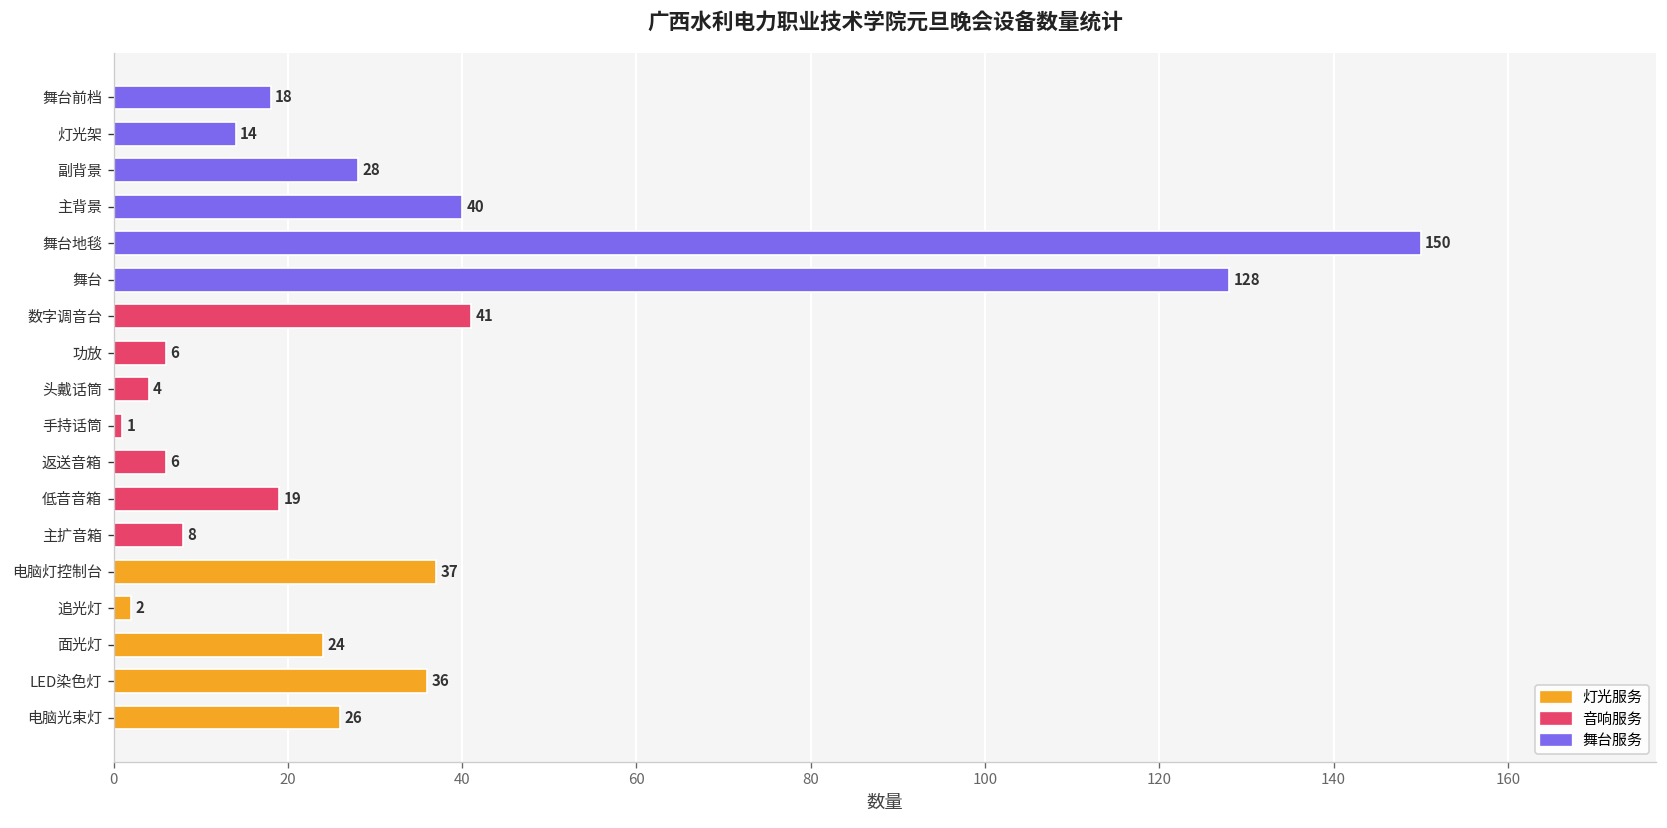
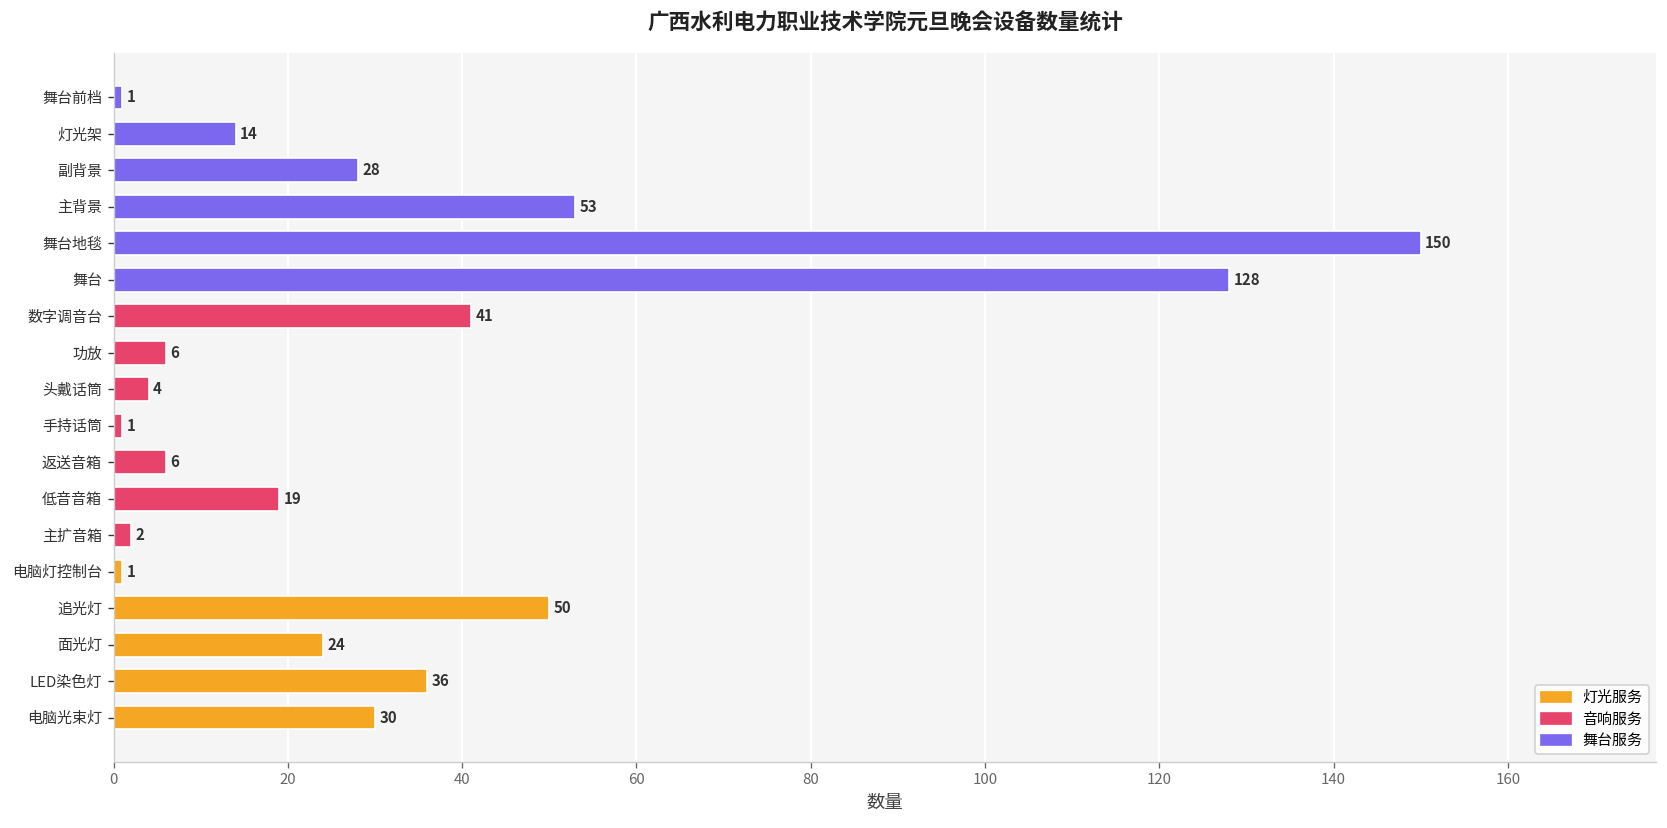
舞台前档: 18 -> 1
主背景: 40 -> 53
主扩音箱: 8 -> 2
电脑灯控制台: 37 -> 1
追光灯: 2 -> 50
电脑光束灯: 26 -> 30
